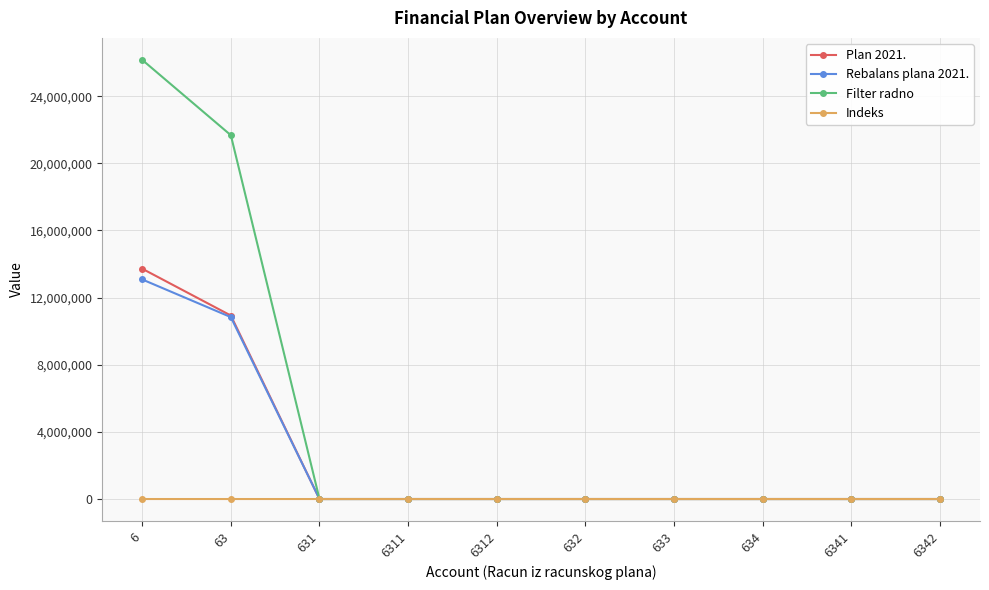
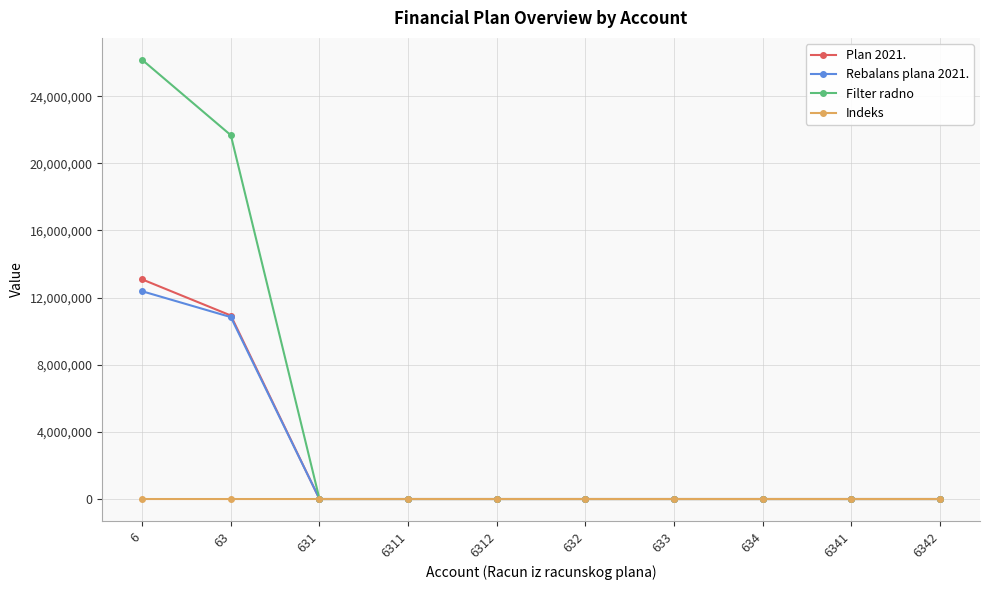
Plan 2021., 6: 13,700,000 -> 13,100,000
Rebalans plana 2021., 6: 13,100,000 -> 12,400,000
